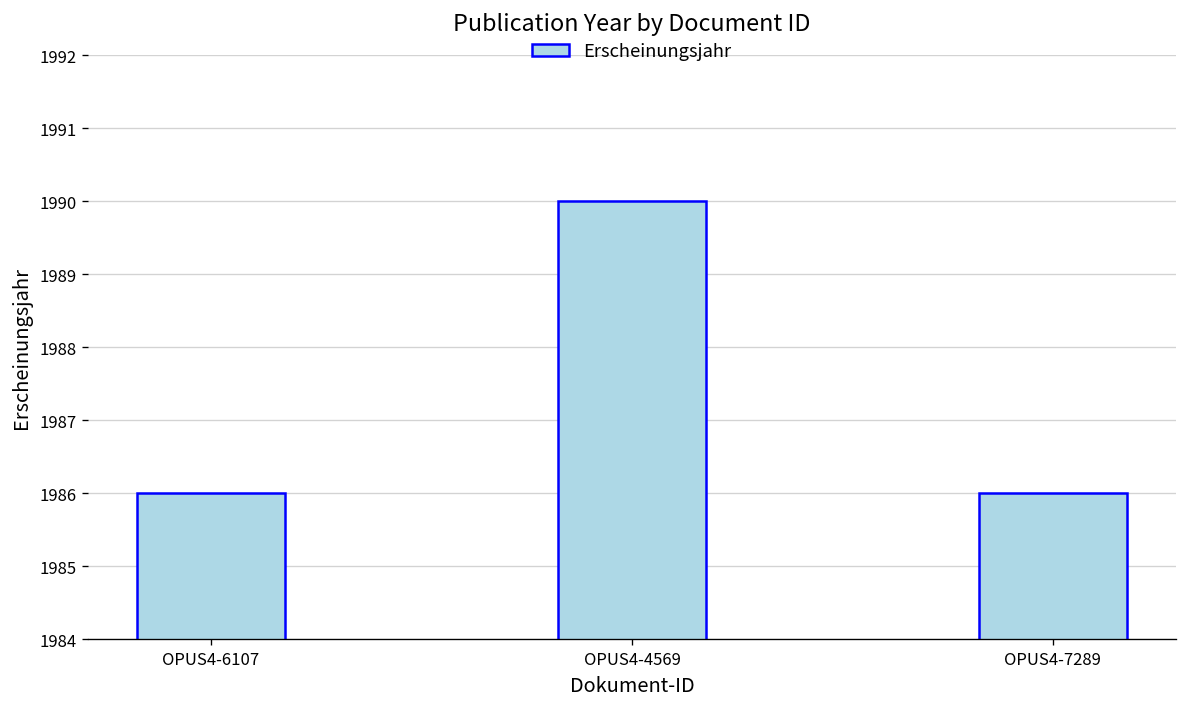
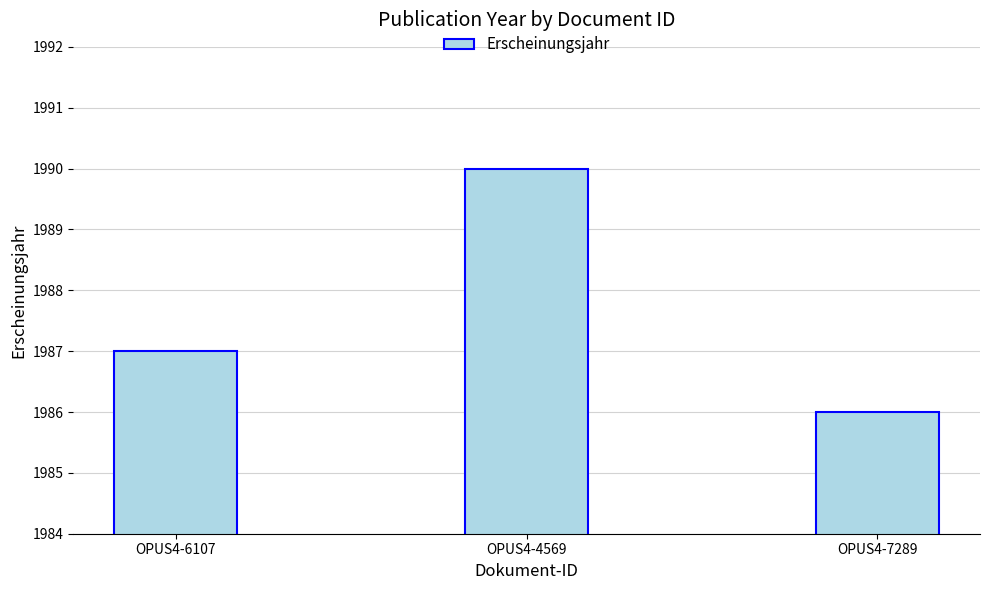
OPUS4-6107: 1986 -> 1987
